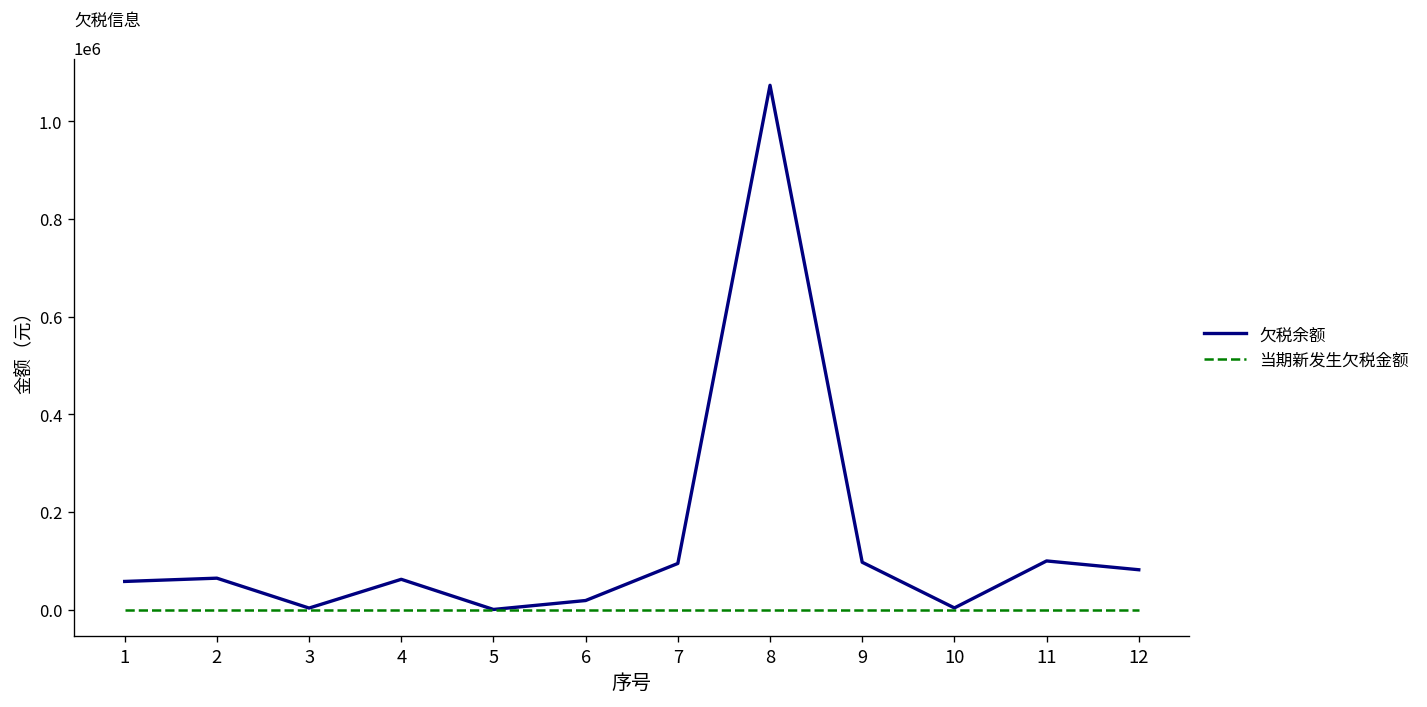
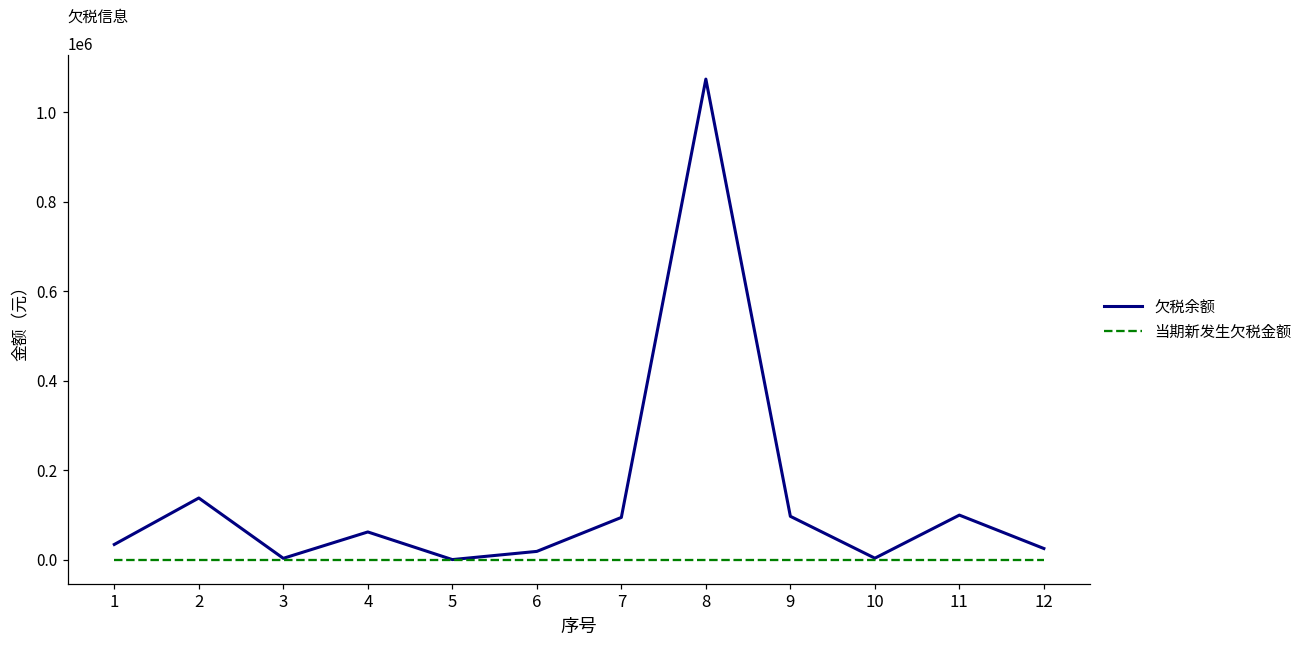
欠税余额, 1: 60000 -> 30000
欠税余额, 2: 60000 -> 140000
欠税余额, 12: 80000 -> 30000
